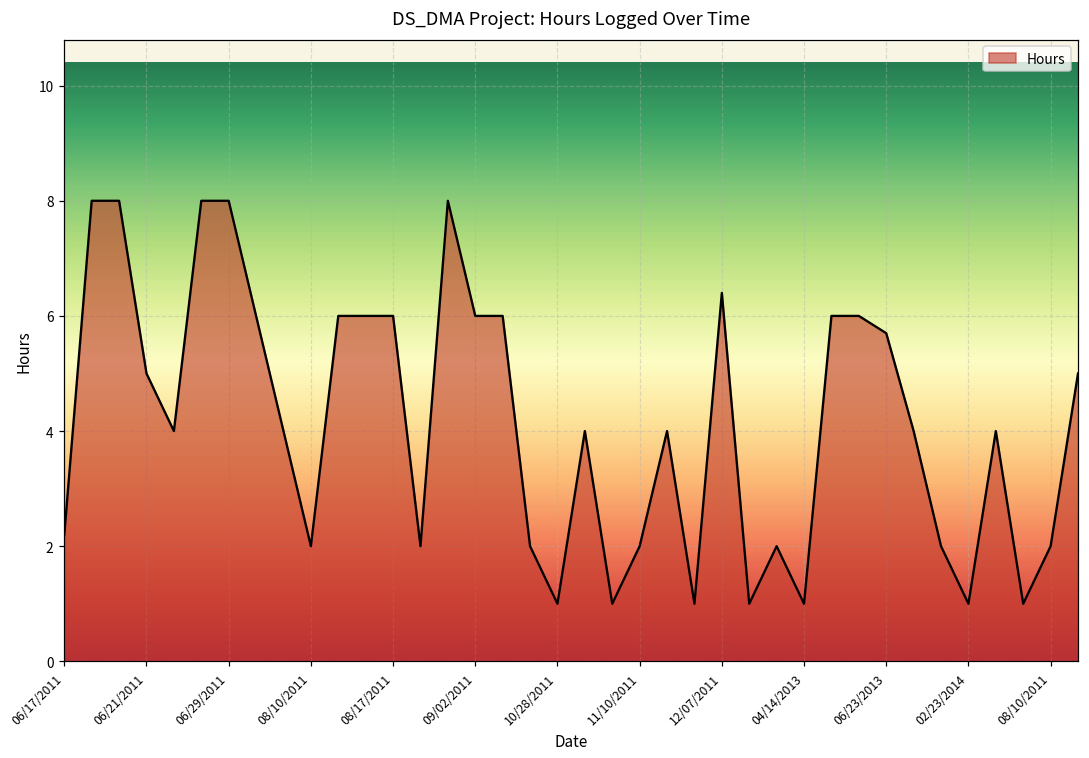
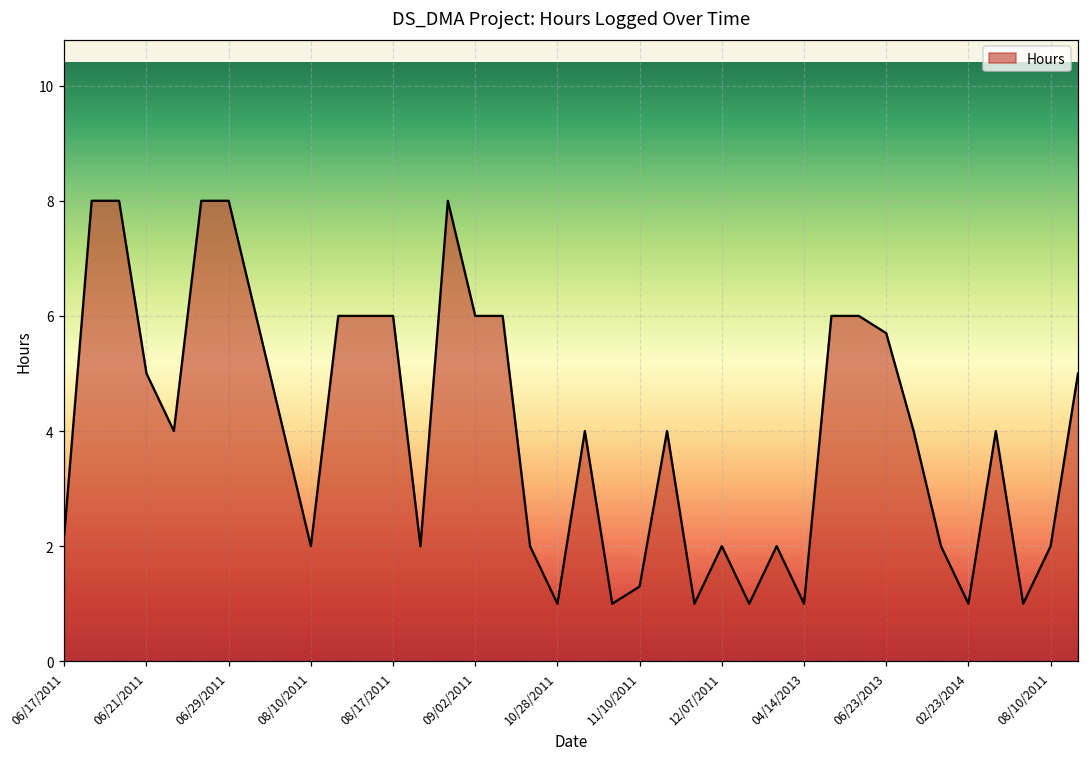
11/10/2011: 2.0 -> 1.3
12/07/2011: 6.4 -> 2.0
